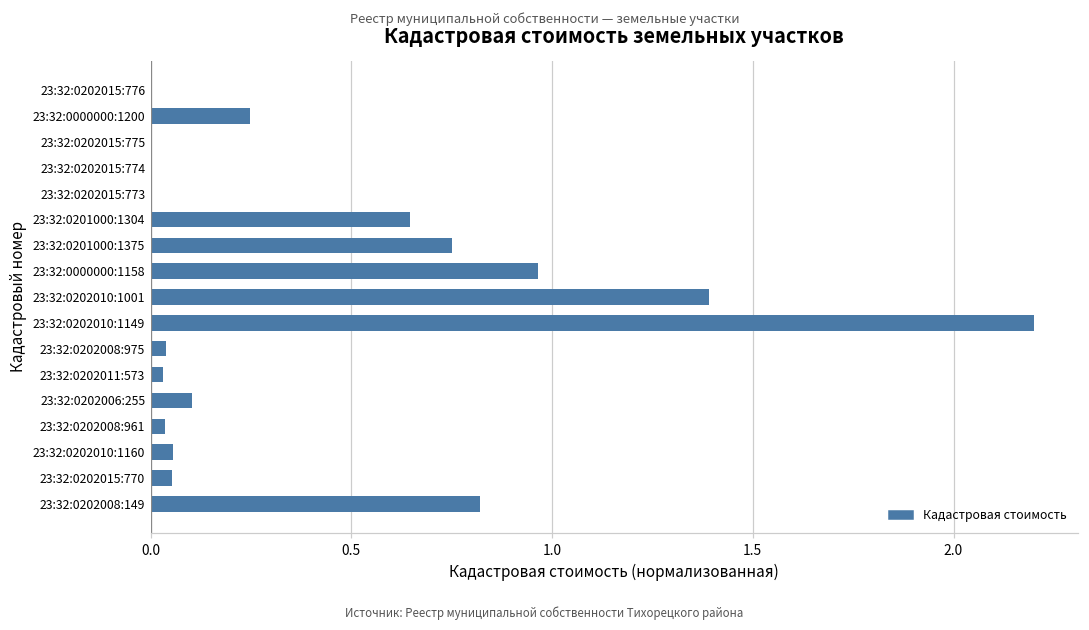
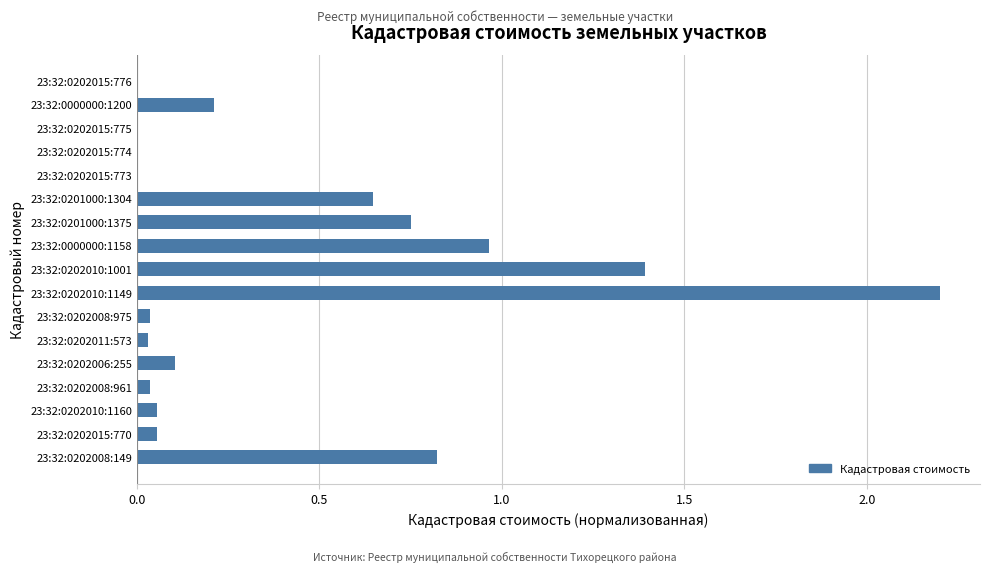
23:32:0000000:1200: 0.25 -> 0.21
